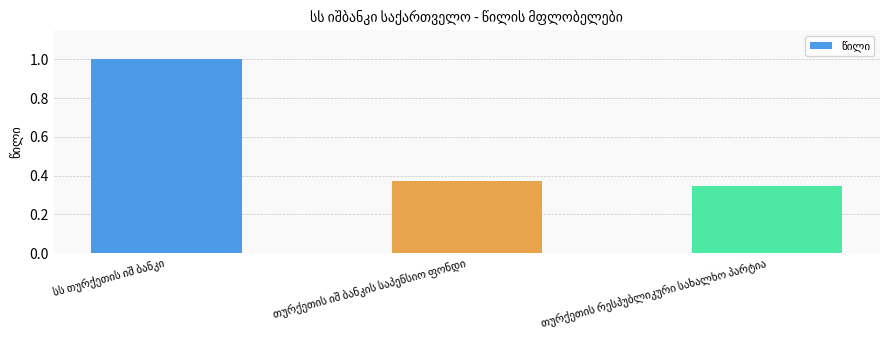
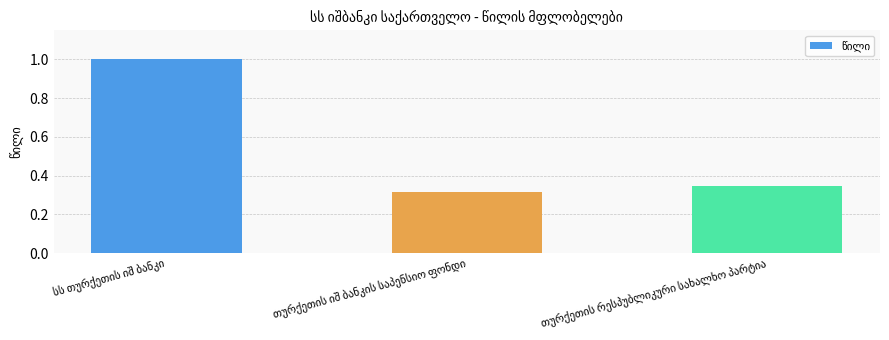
თურქეთის იშ ბანკის საპენსიო ფონდი: 0.37 -> 0.31
